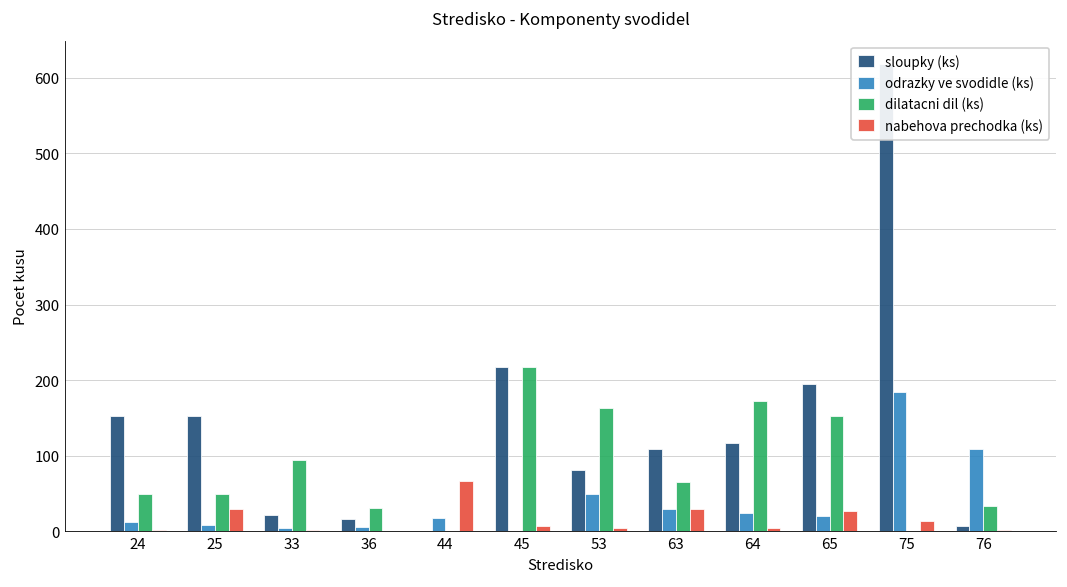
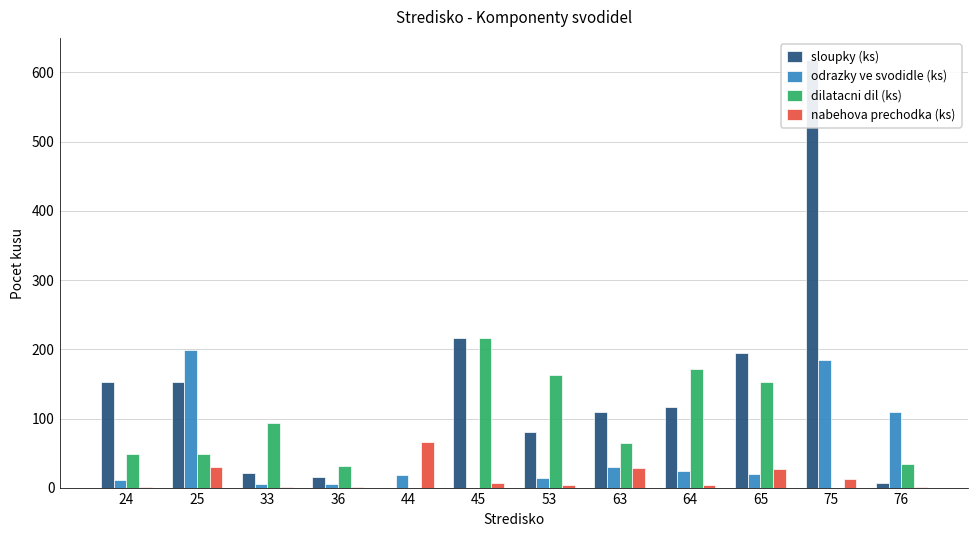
odrazky ve svodidle (ks), 25: 10 -> 200
odrazky ve svodidle (ks), 53: 50 -> 10
